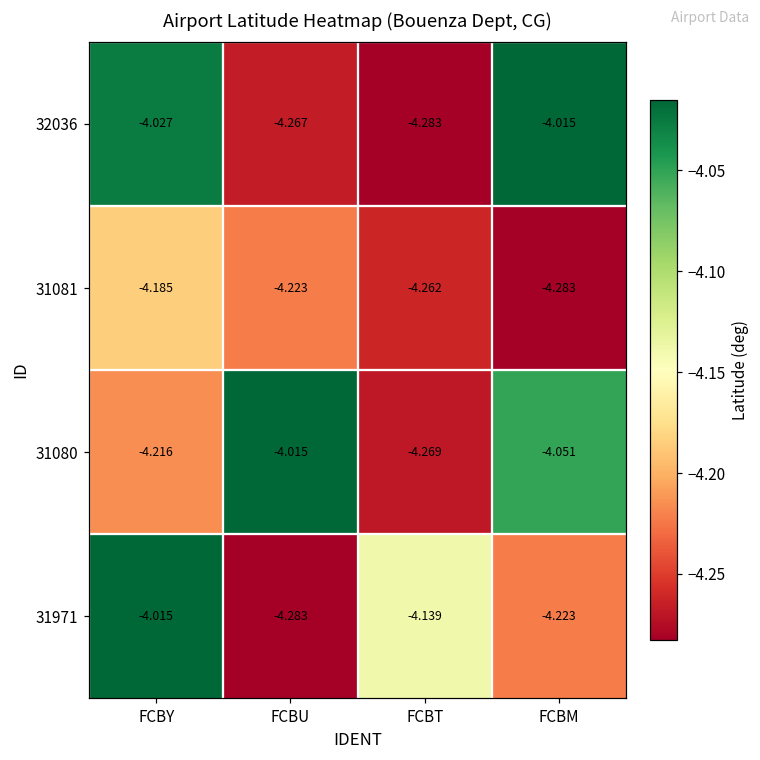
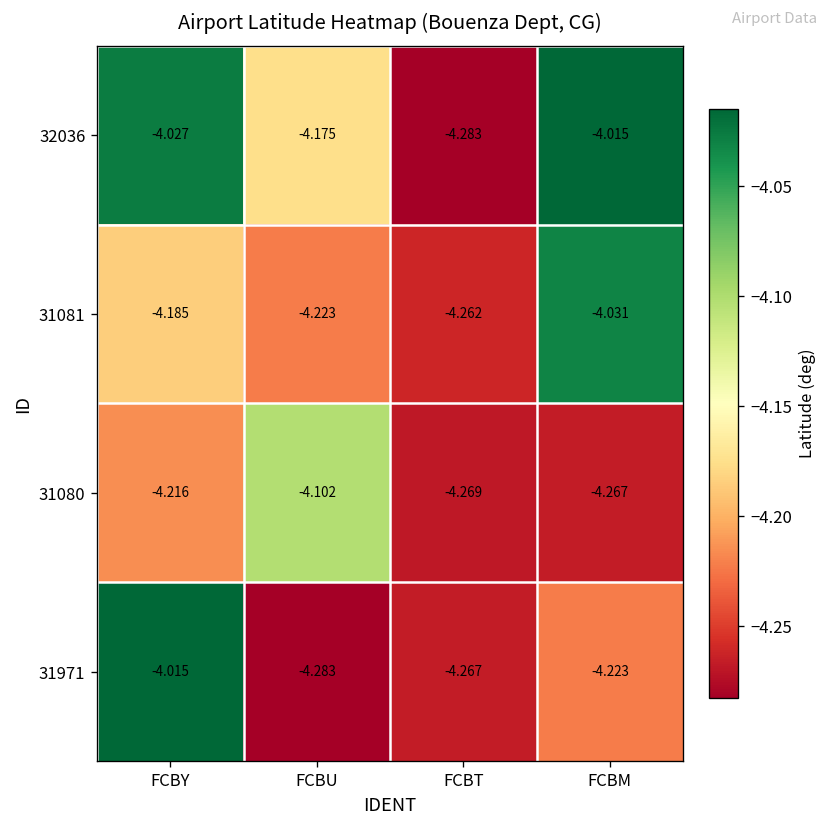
32036, FCBU: -4.267 -> -4.175
31081, FCBM: -4.283 -> -4.031
31080, FCBU: -4.015 -> -4.102
31080, FCBM: -4.051 -> -4.267
31971, FCBT: -4.139 -> -4.267
